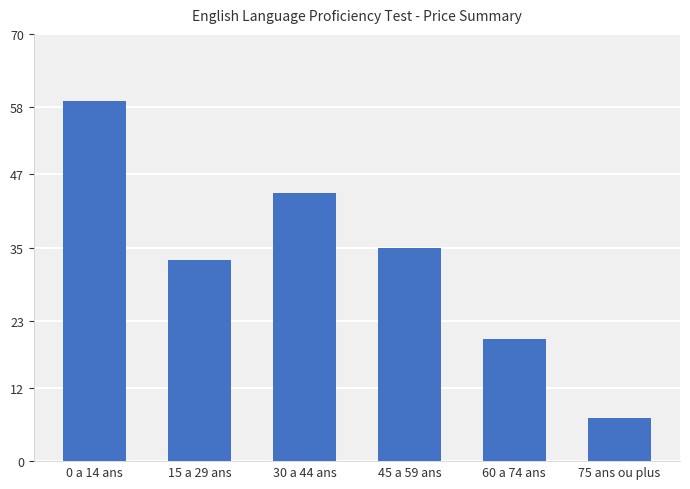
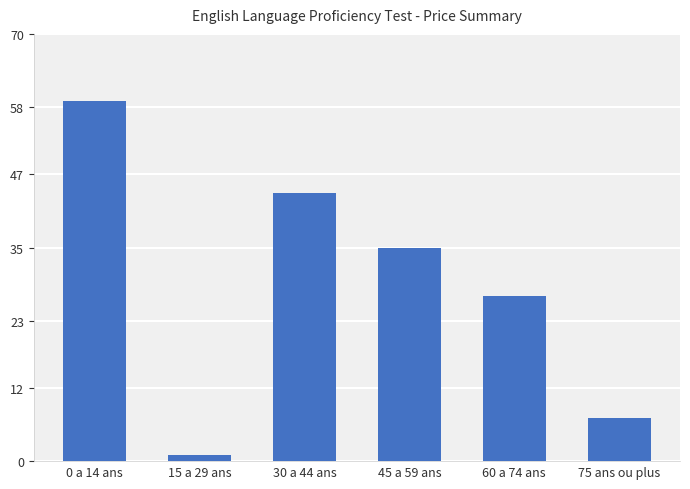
15 a 29 ans: 33 -> 1
60 a 74 ans: 20 -> 27
